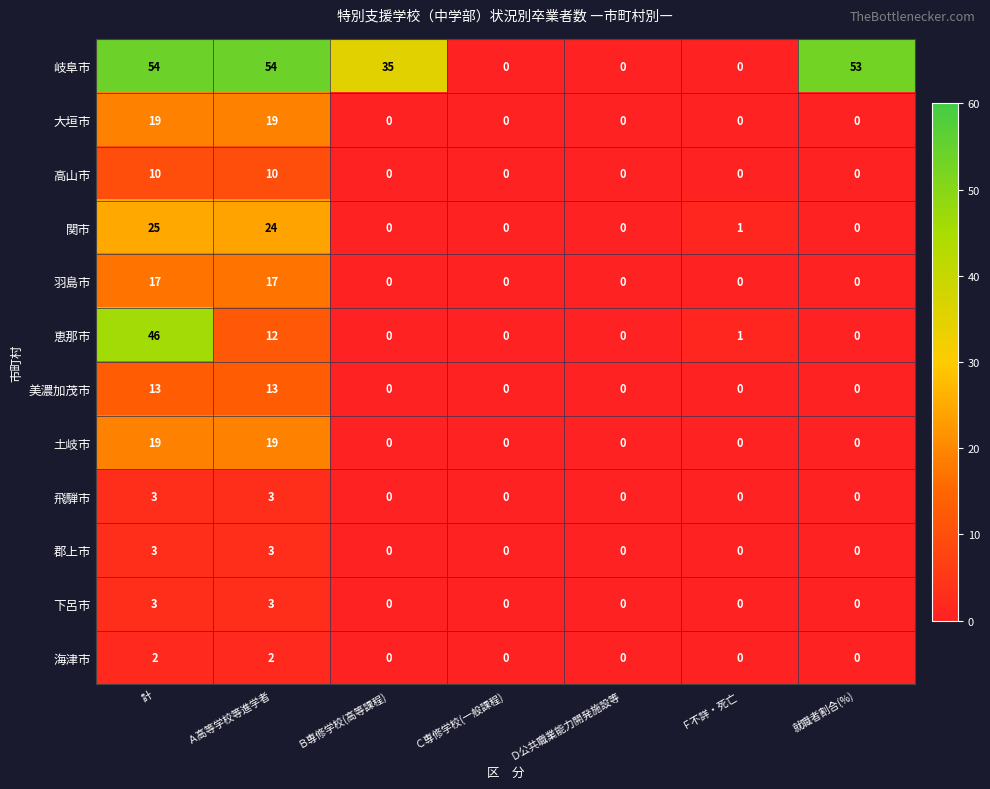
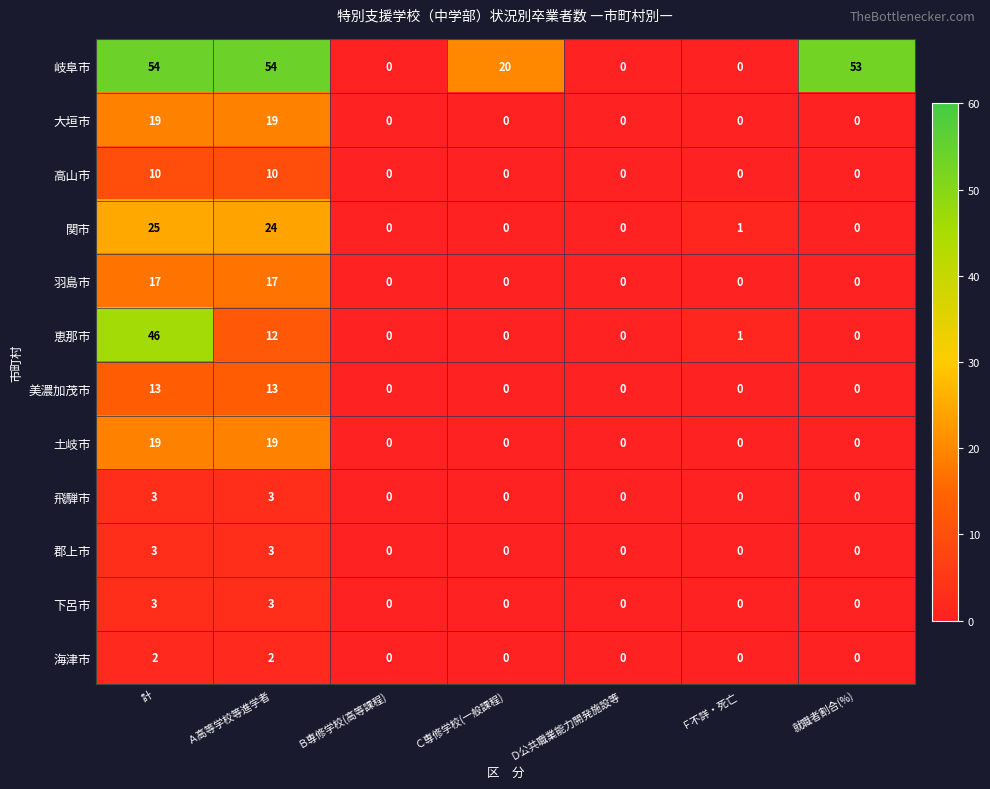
岐阜市, Ｂ専修学校(高等課程): 35 -> 0
岐阜市, Ｃ専修学校(一般課程): 0 -> 20
